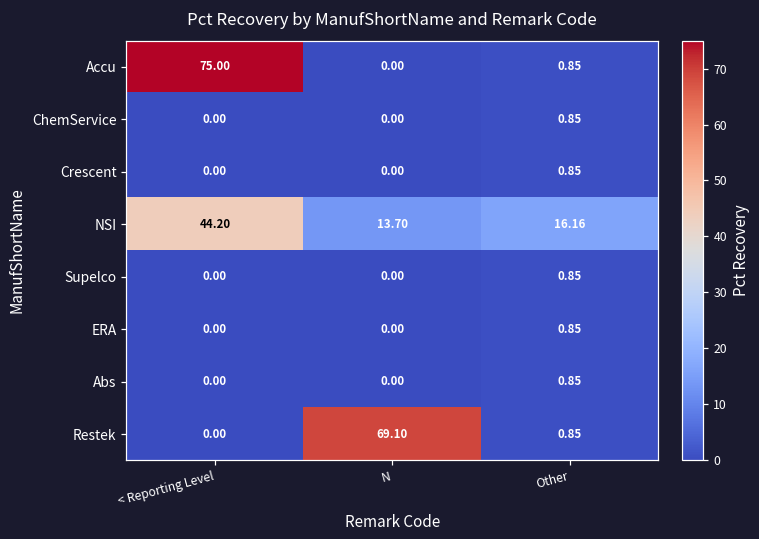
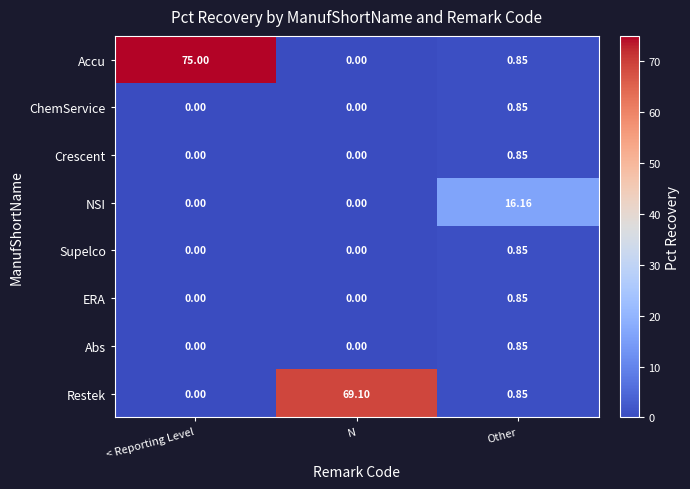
NSI, < Reporting Level: 44.20 -> 0.00
NSI, N: 13.70 -> 0.00
